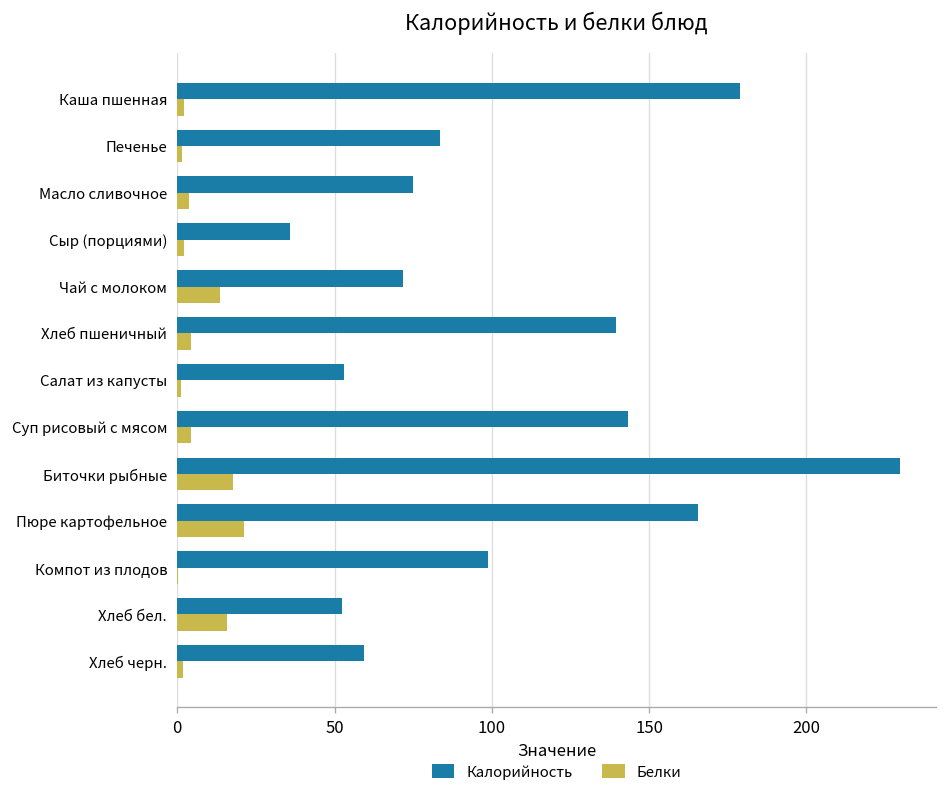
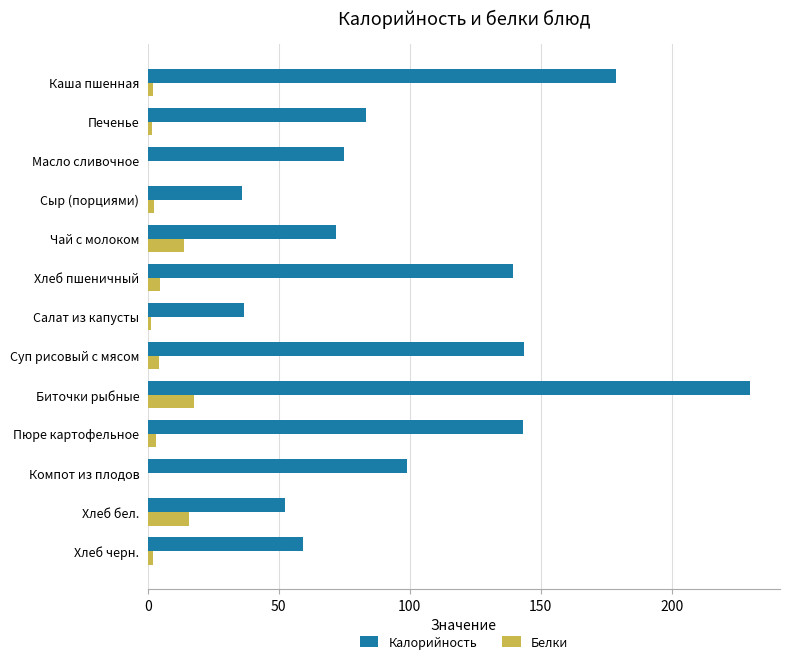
Белки, Масло сливочное: 4 -> 0
Калорийность, Салат из капусты: 53 -> 37
Калорийность, Пюре картофельное: 166 -> 143
Белки, Пюре картофельное: 21 -> 3
